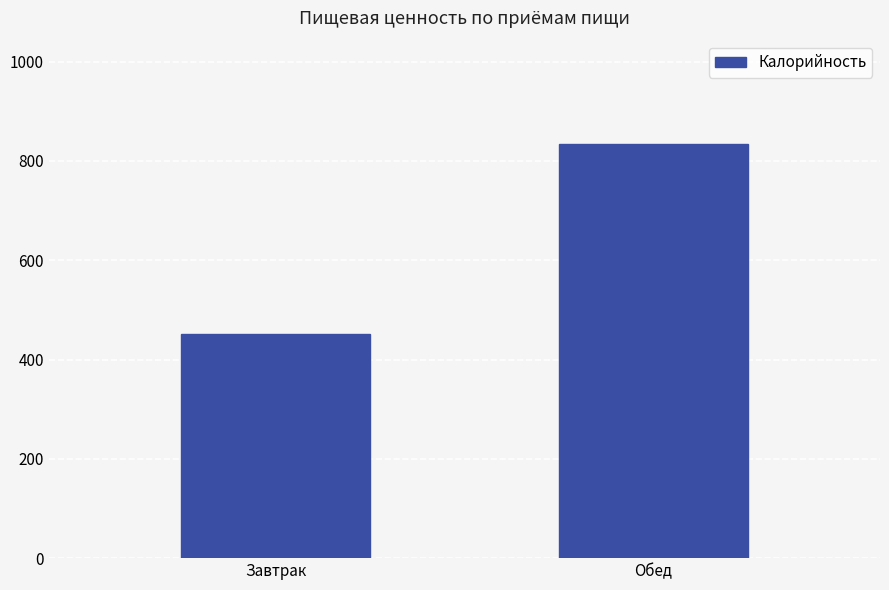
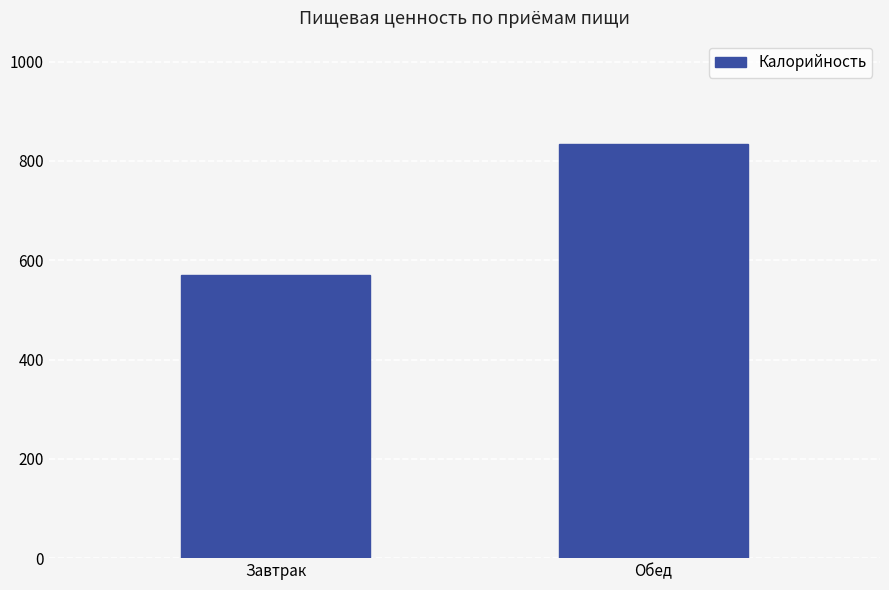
Завтрак: 450 -> 570
